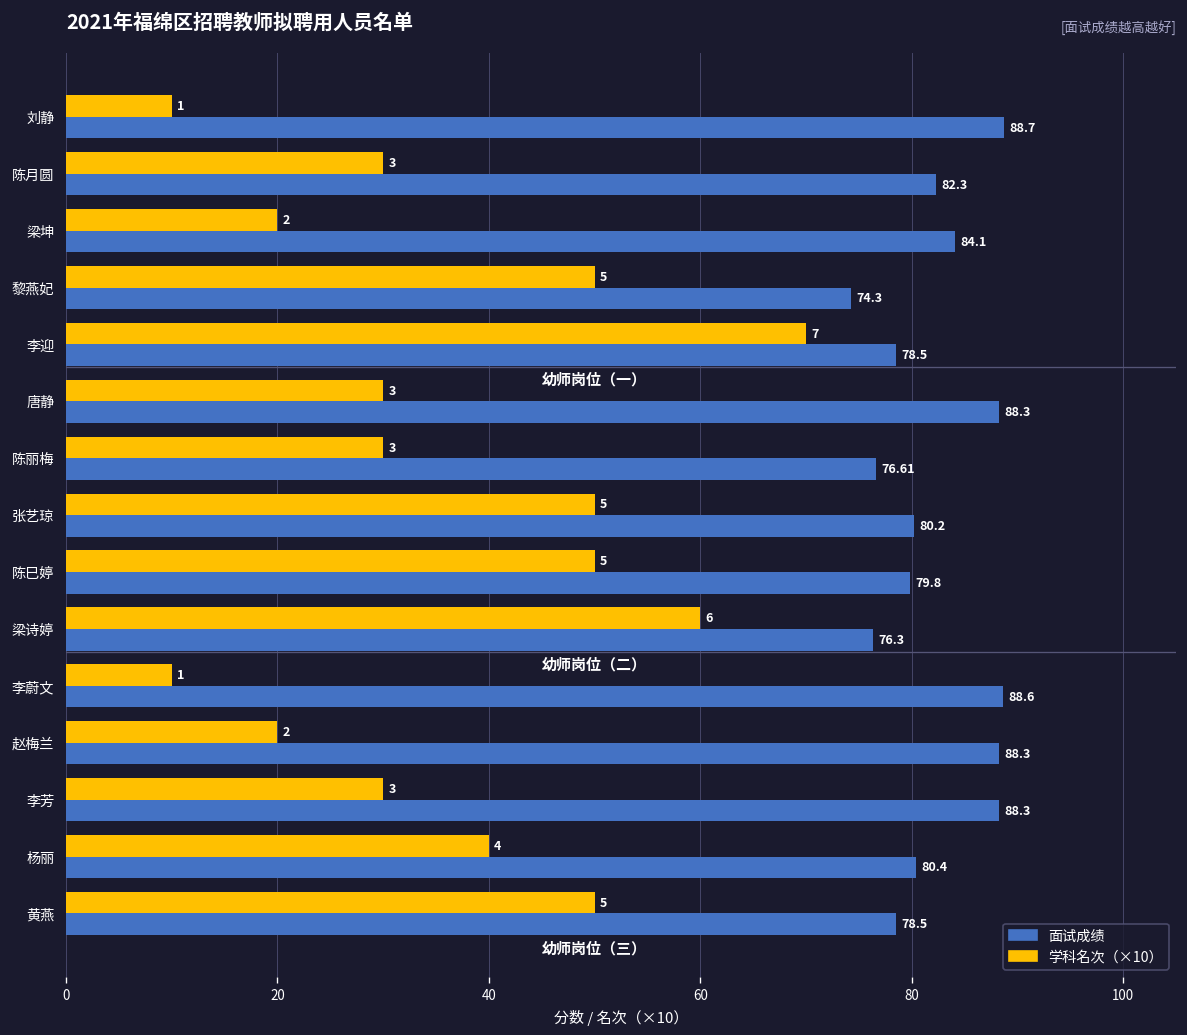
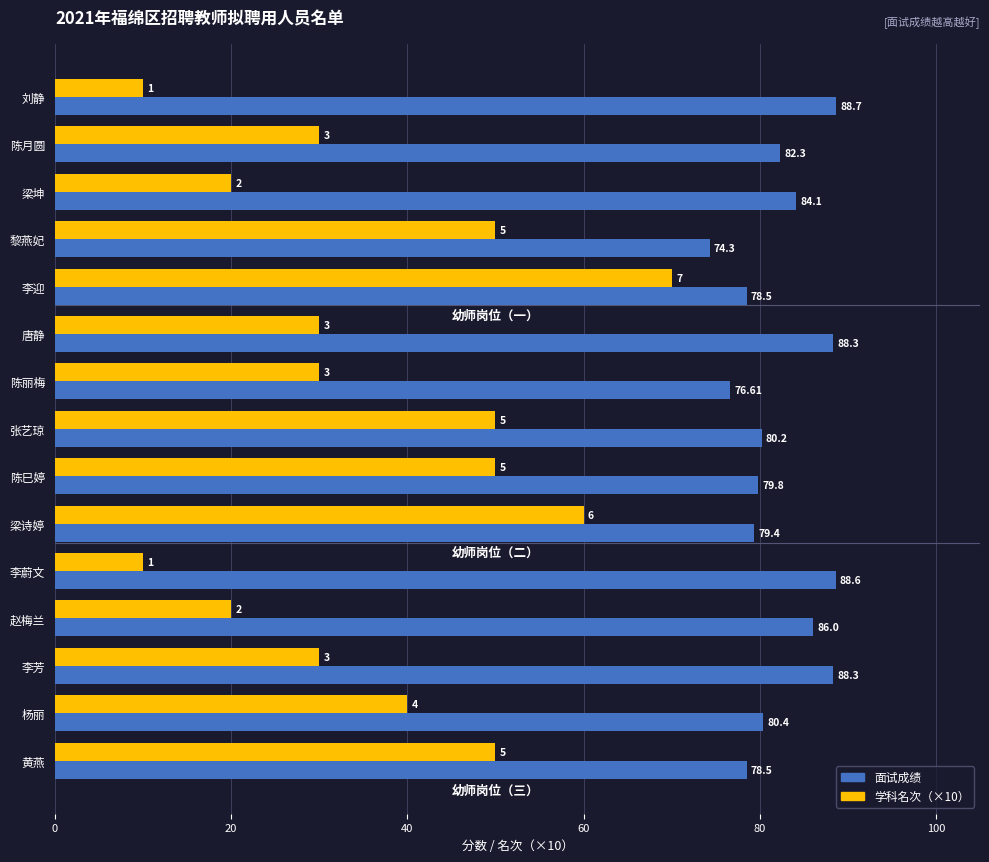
面试成绩, 梁诗婷: 76.3 -> 79.4
面试成绩, 赵梅兰: 88.3 -> 86.0
